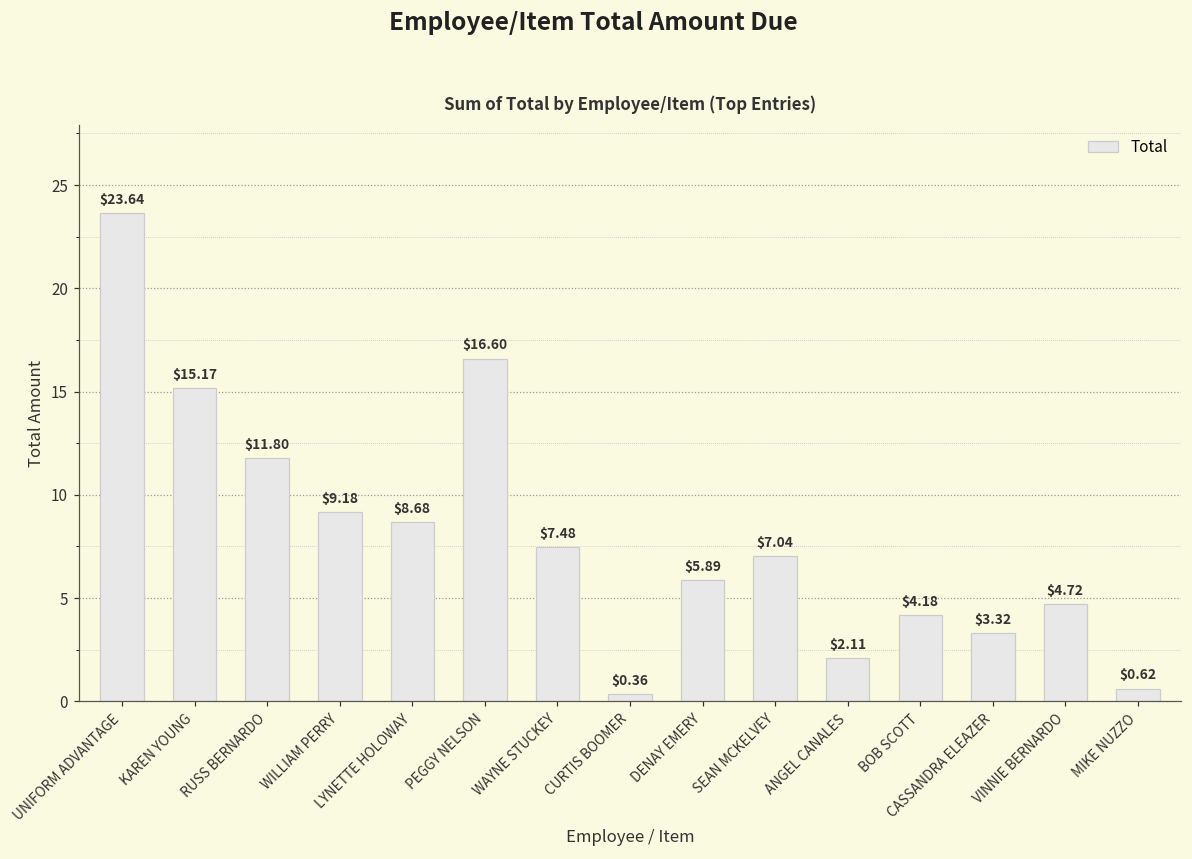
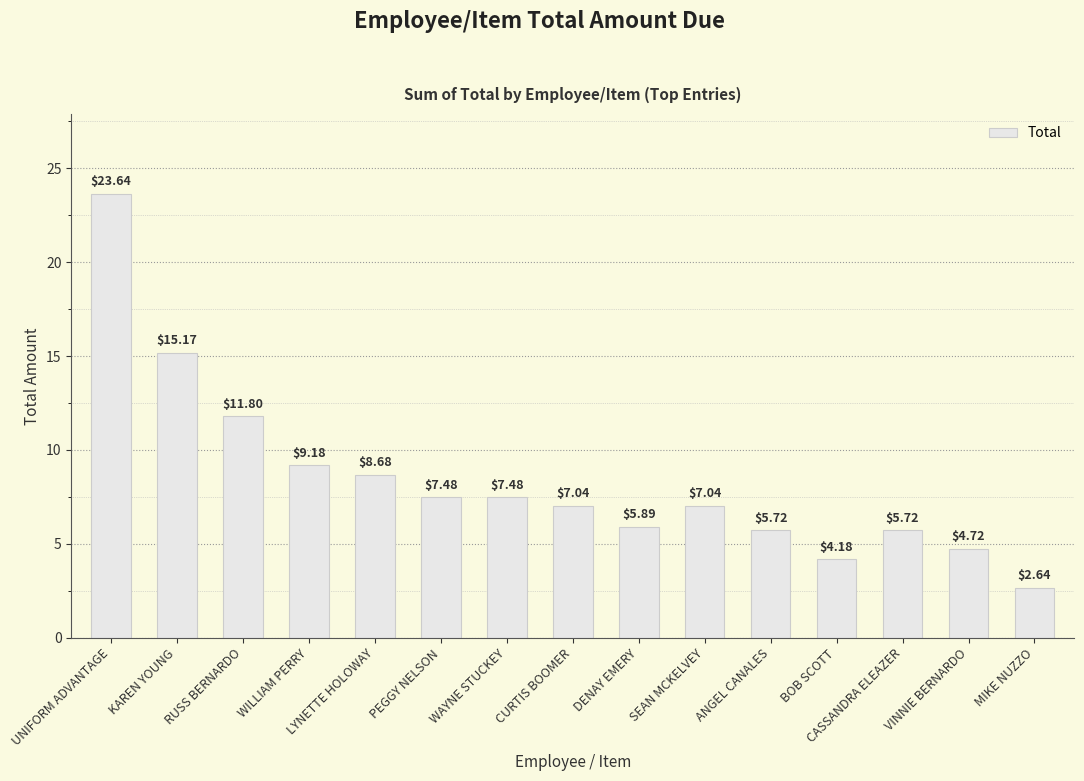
PEGGY NELSON: $16.60 -> $7.48
CURTIS BOOMER: $0.36 -> $7.04
ANGEL CANALES: $2.11 -> $5.72
CASSANDRA ELEAZER: $3.32 -> $5.72
MIKE NUZZO: $0.62 -> $2.64
